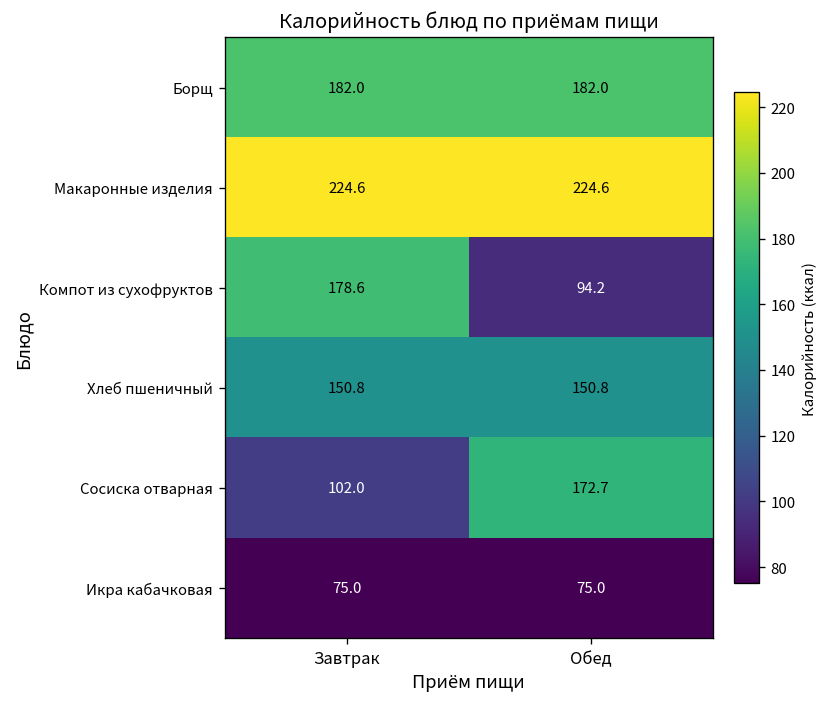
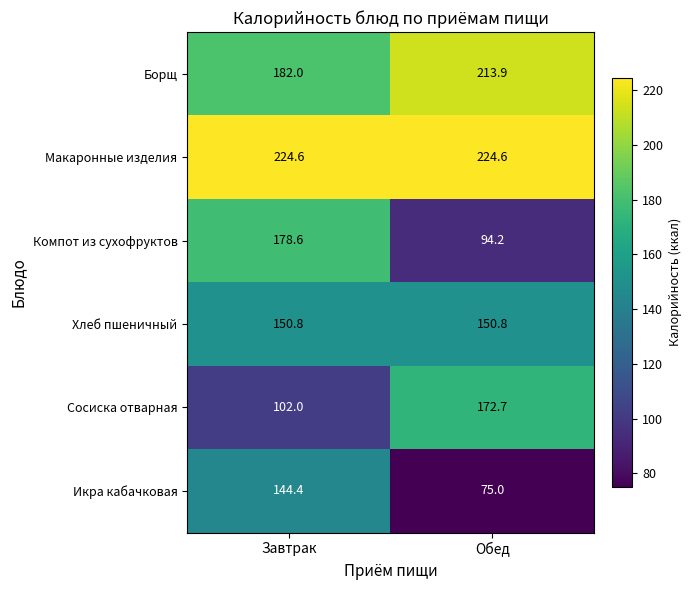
Борщ, Обед: 182.0 -> 213.9
Икра кабачковая, Завтрак: 75.0 -> 144.4
